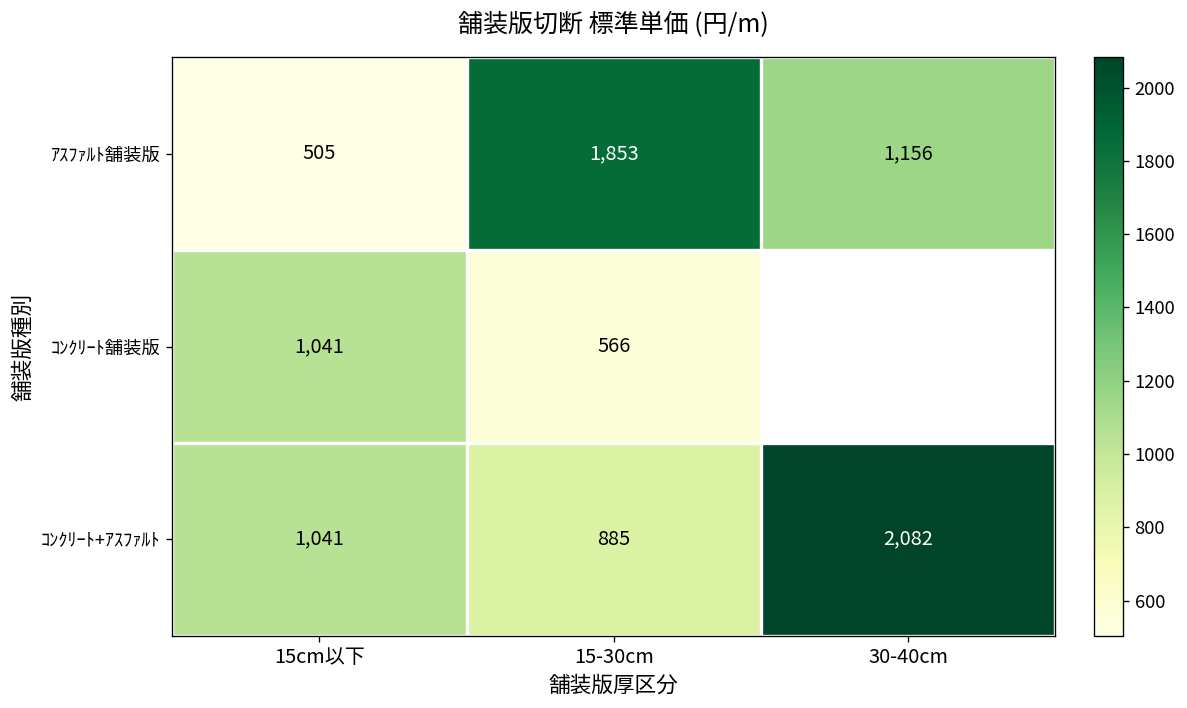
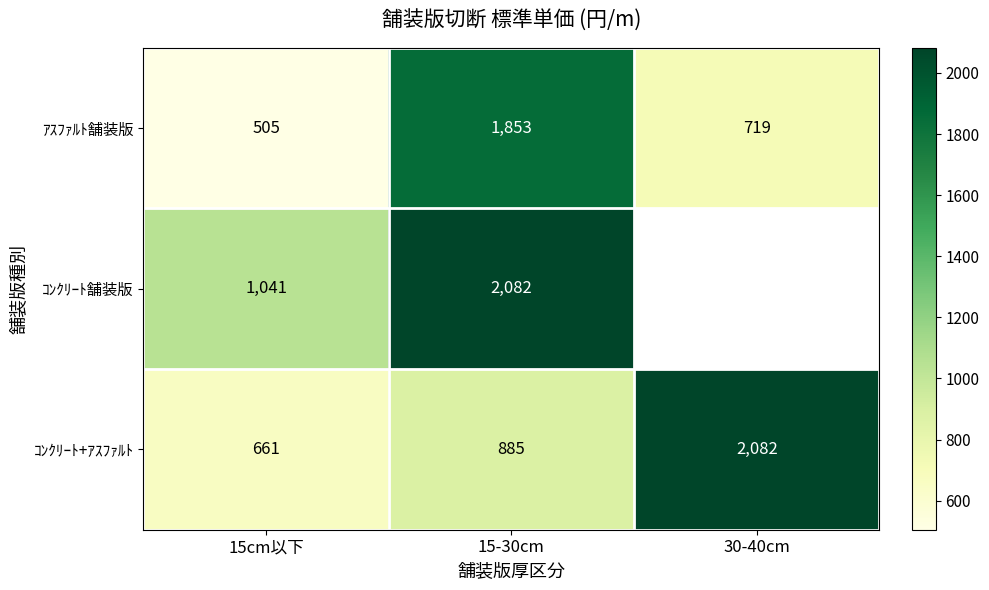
ｱｽﾌｧﾙﾄ舗装版, 30-40cm: 1,156 -> 719
ｺﾝｸﾘｰﾄ舗装版, 15-30cm: 566 -> 2,082
ｺﾝｸﾘｰﾄ+ｱｽﾌｧﾙﾄ, 15cm以下: 1,041 -> 661
